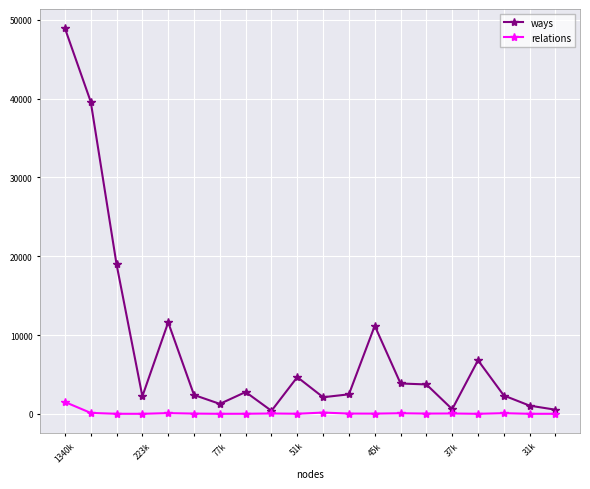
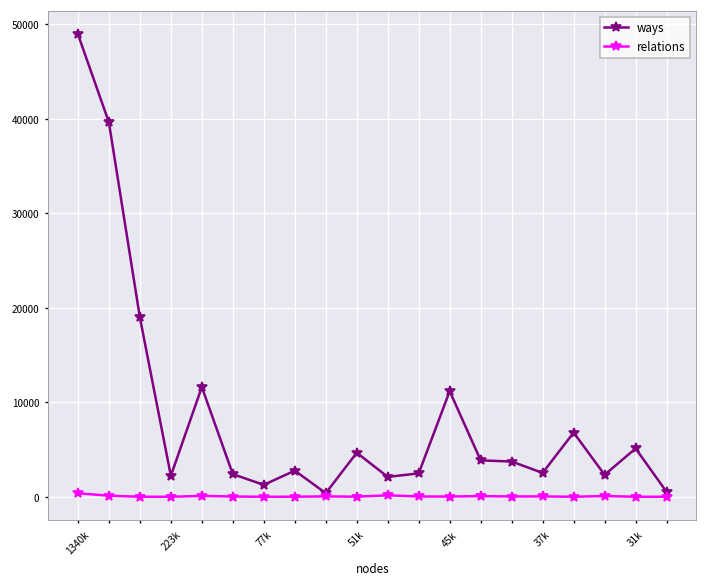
relations, 1340k: 2000 -> 0
ways, 37k: 1000 -> 3000
ways, 31k: 1000 -> 5000
